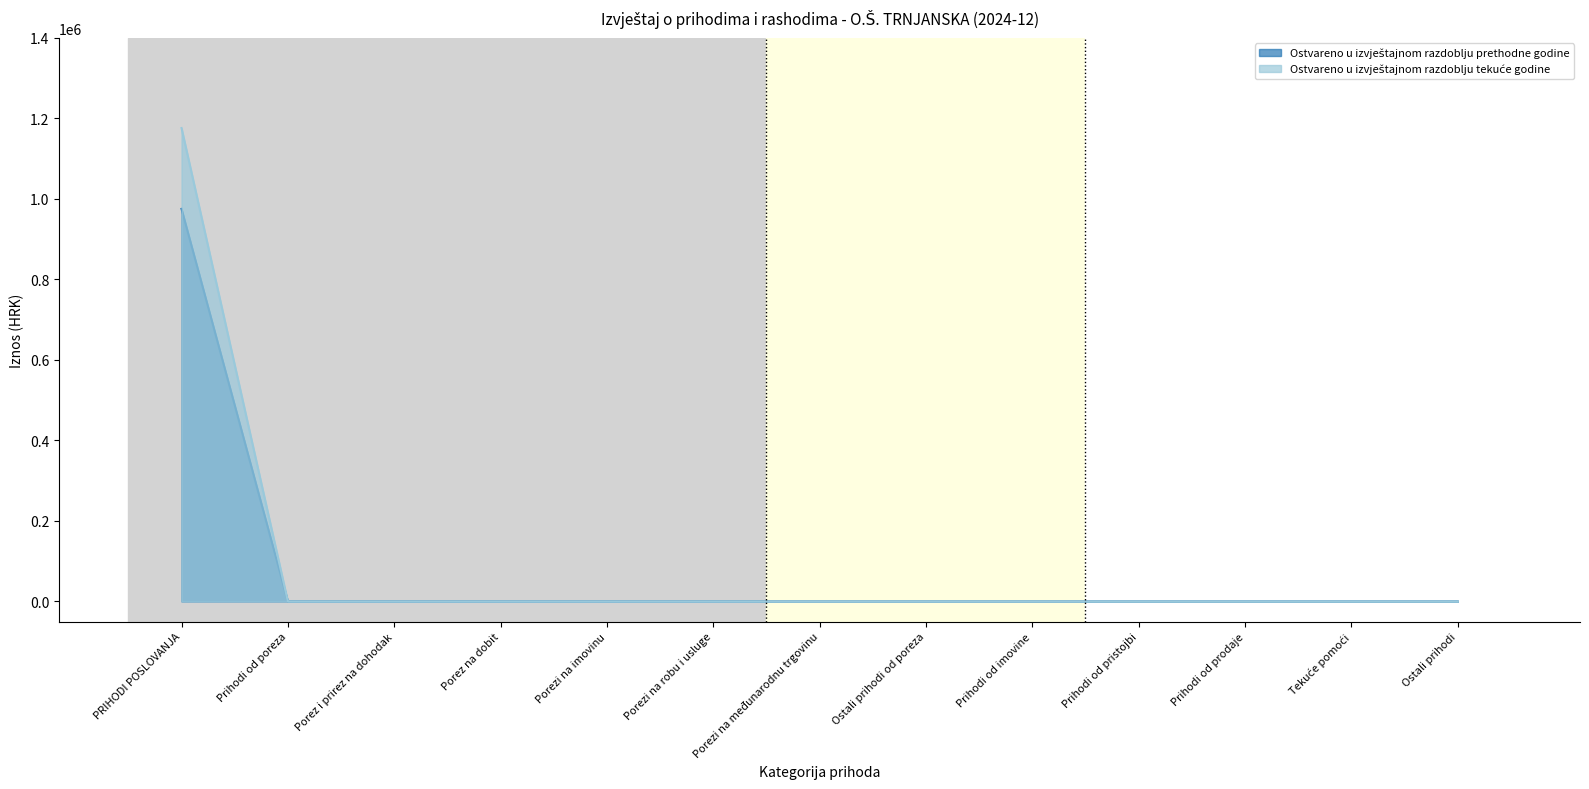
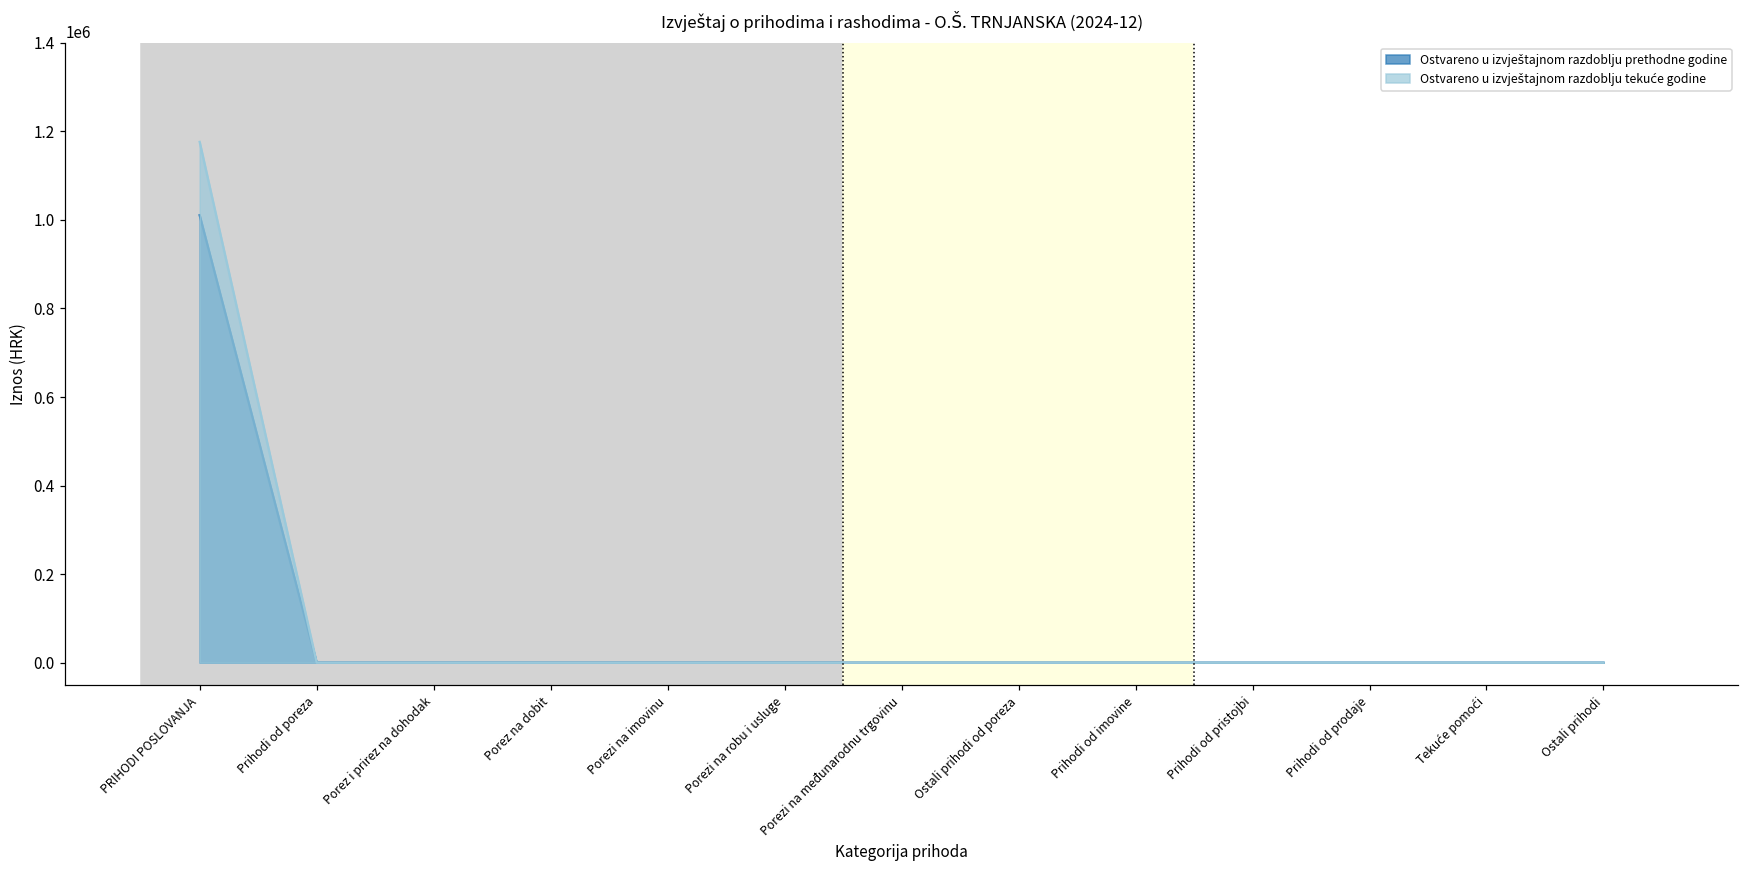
Ostvareno u izvještajnom razdoblju prethodne godine, PRIHODI POSLOVANJA: 980000 -> 1010000
